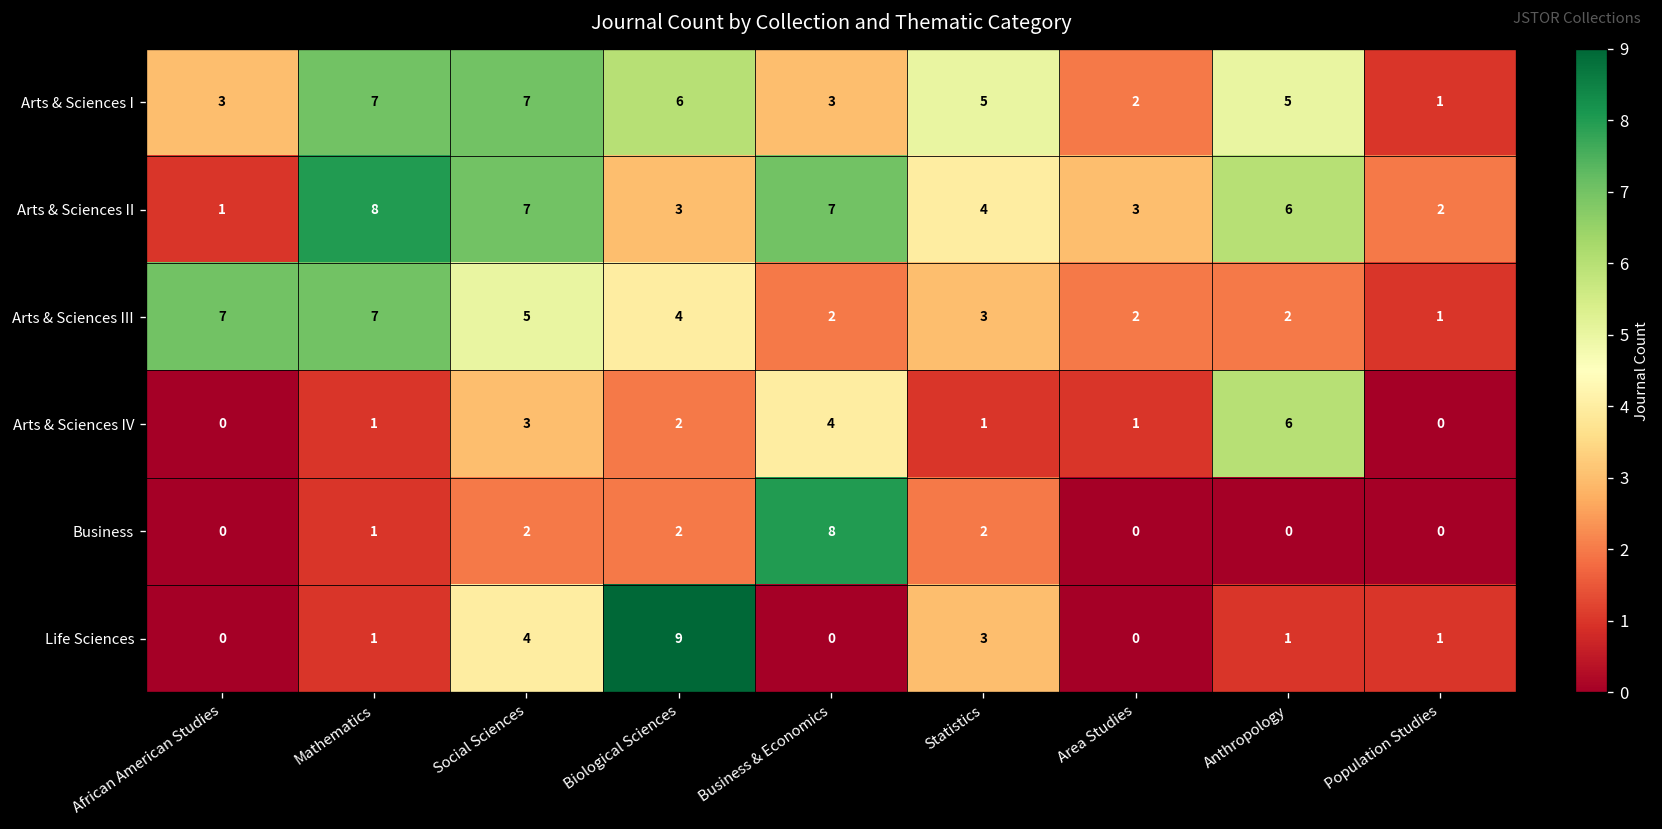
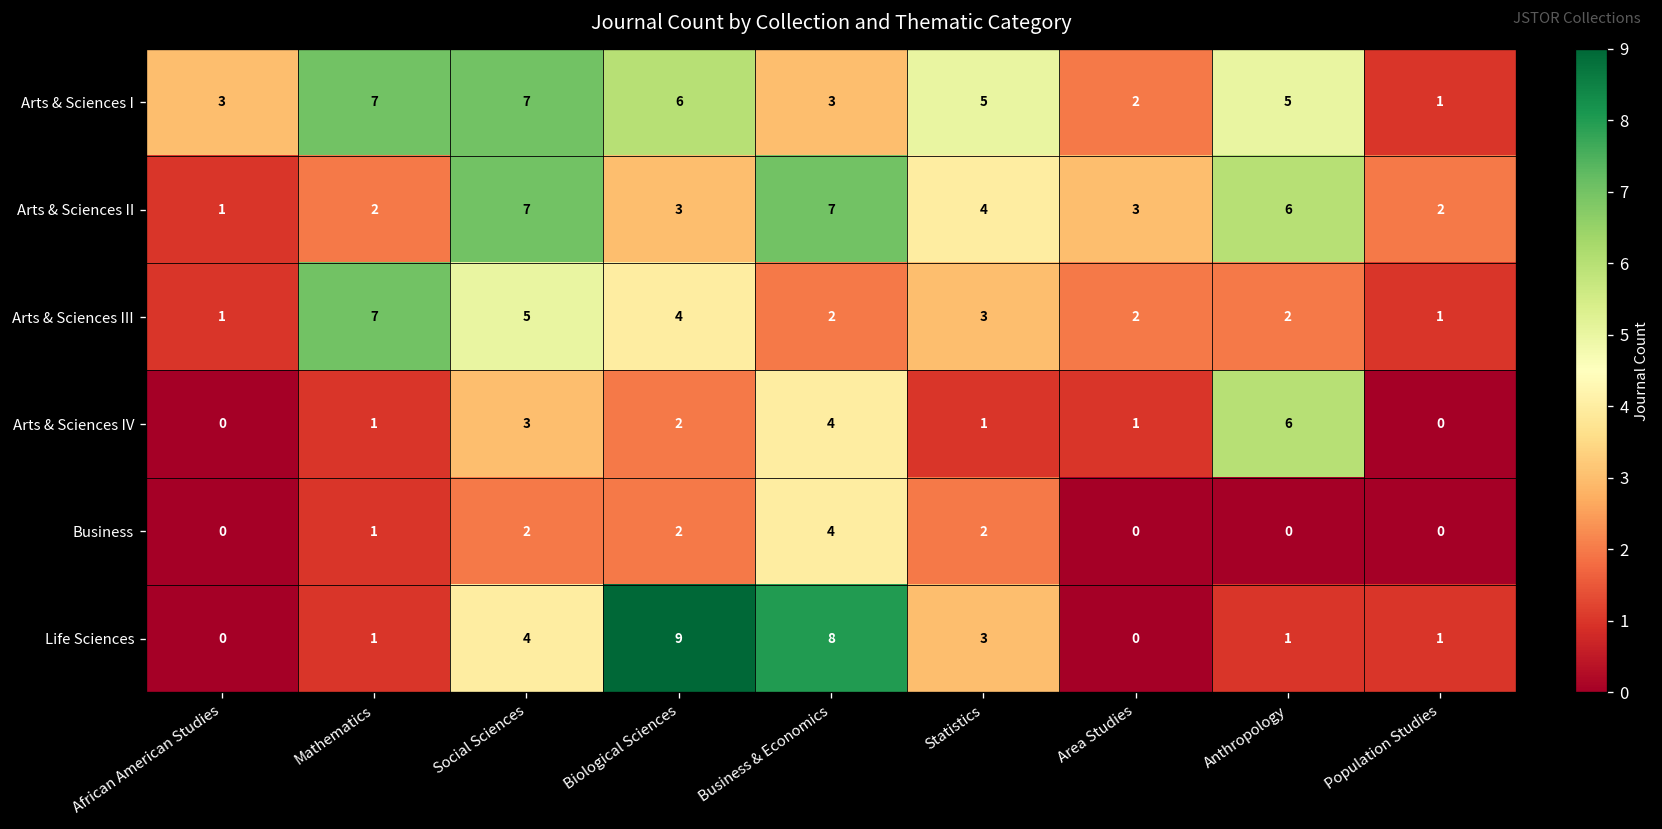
Arts & Sciences II, Mathematics: 8 -> 2
Arts & Sciences III, African American Studies: 7 -> 1
Business, Business & Economics: 8 -> 4
Life Sciences, Business & Economics: 0 -> 8
